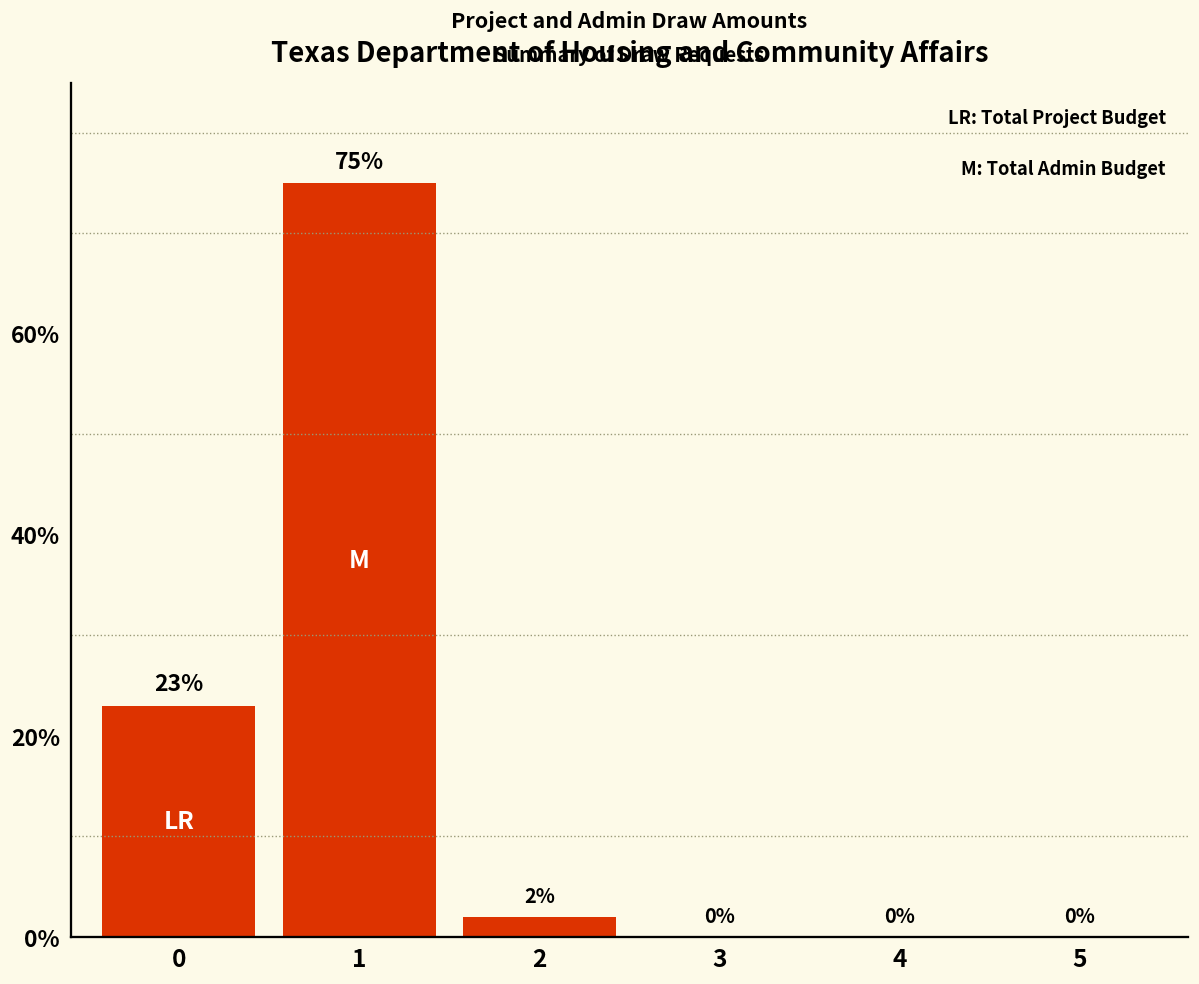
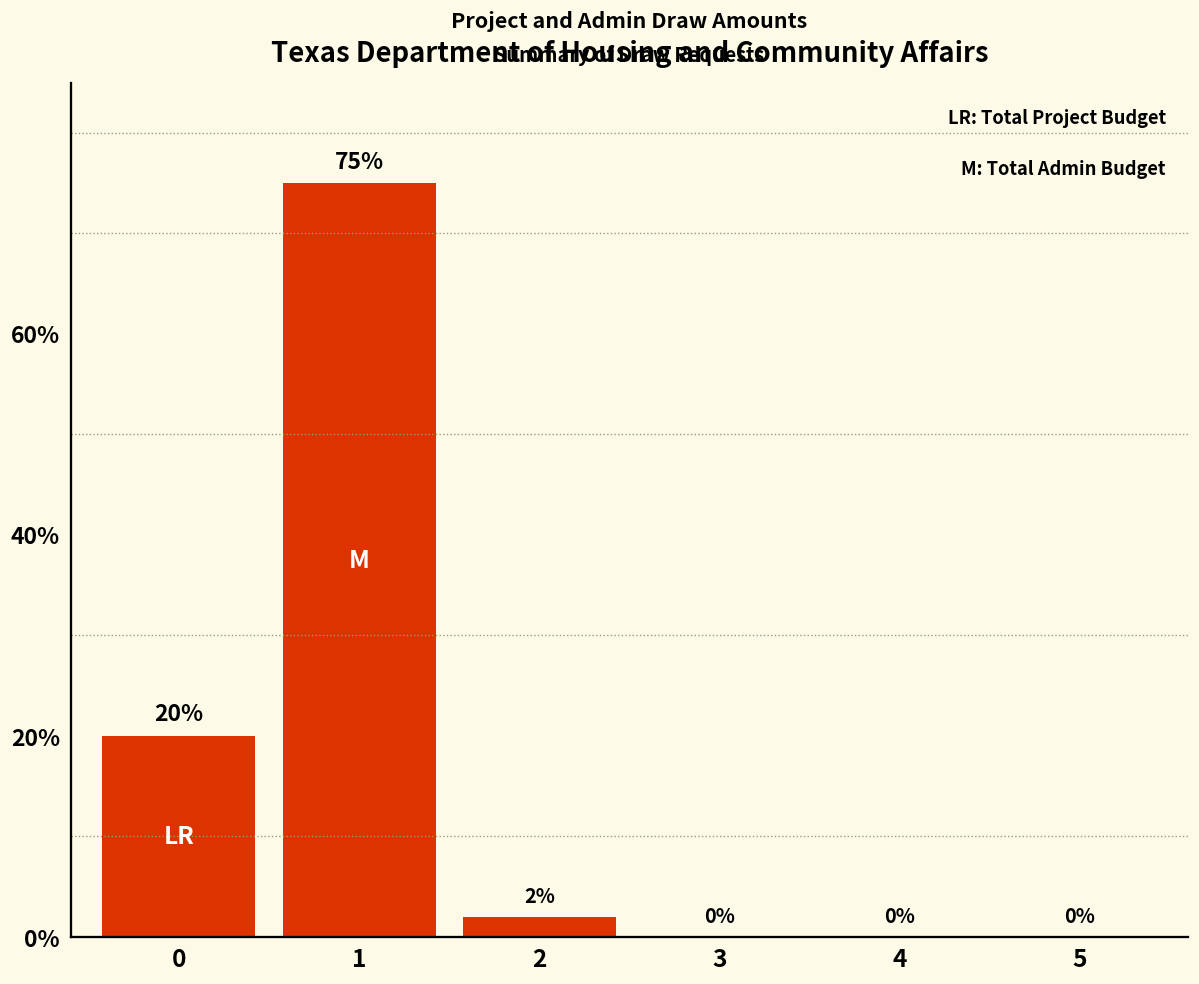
0: 23% -> 20%
